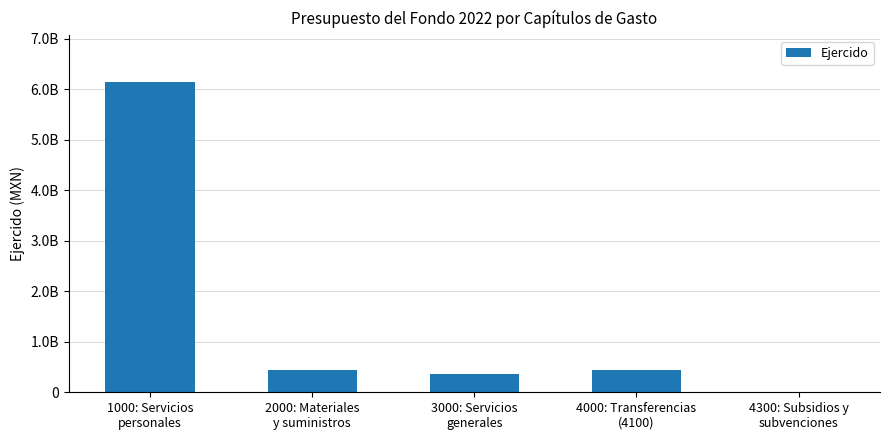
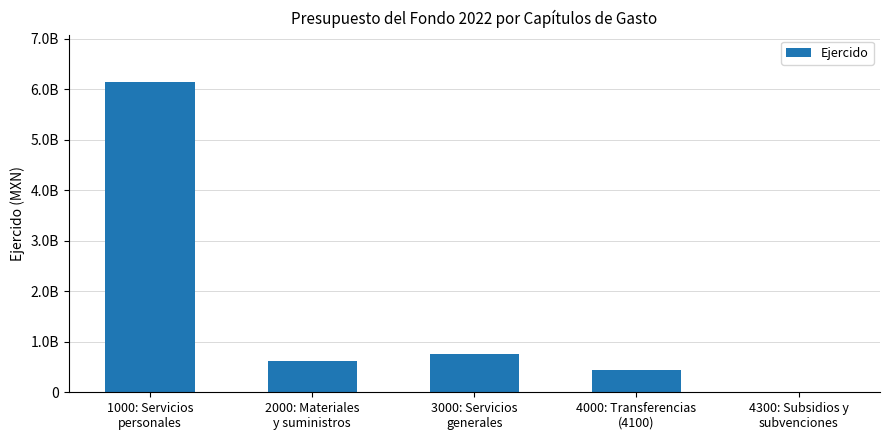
2000: Materiales y suministros: 400000000 -> 600000000
3000: Servicios generales: 400000000 -> 800000000
